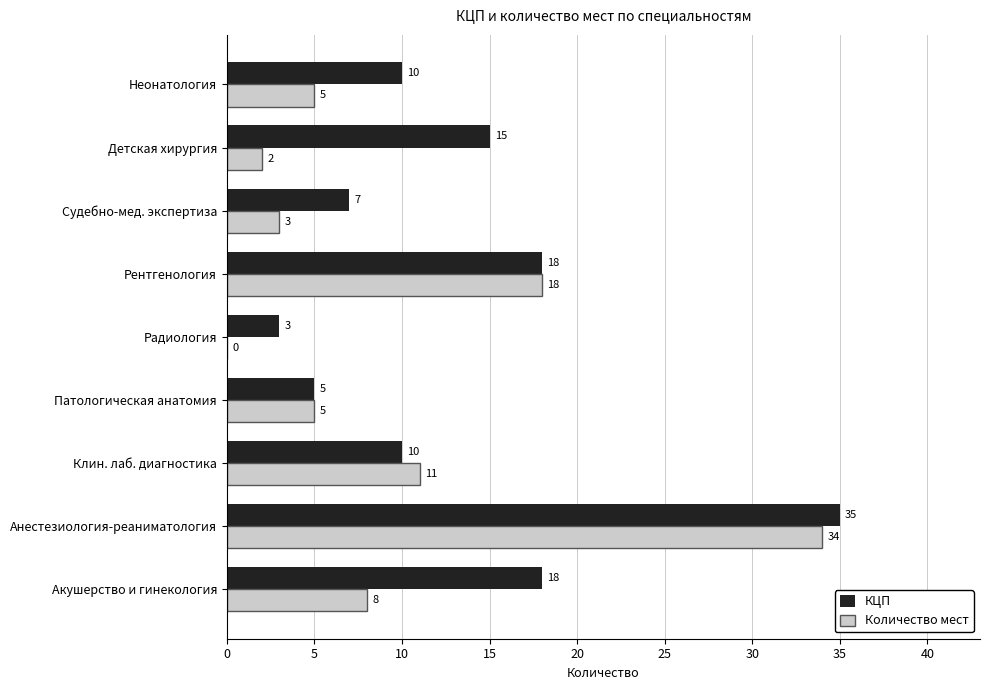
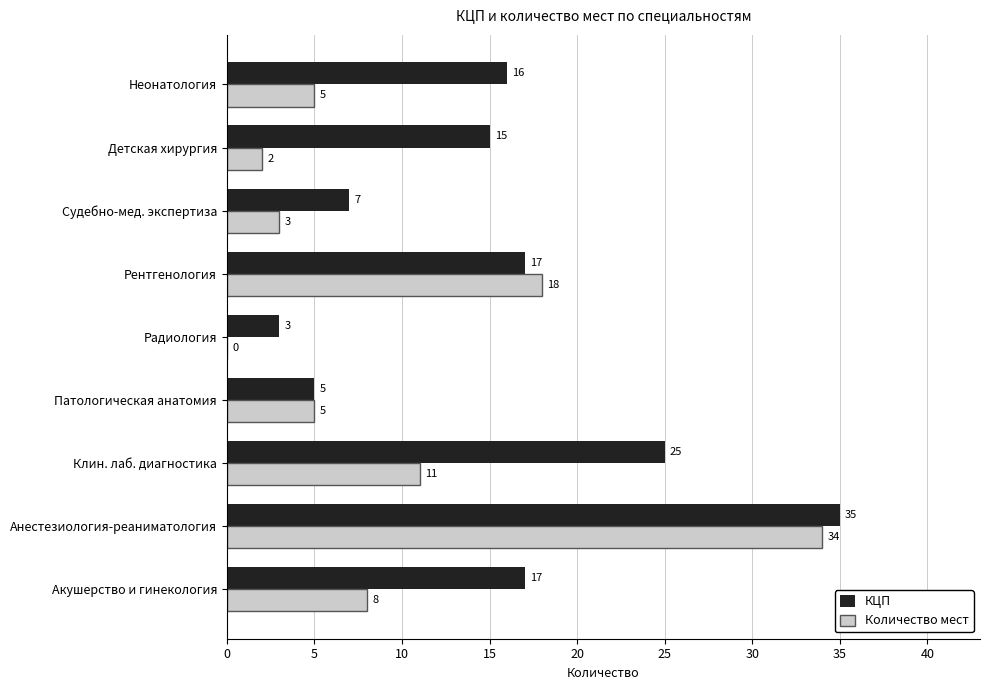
КЦП, Неонатология: 10 -> 16
КЦП, Рентгенология: 18 -> 17
КЦП, Клин. лаб. диагностика: 10 -> 25
КЦП, Акушерство и гинекология: 18 -> 17
